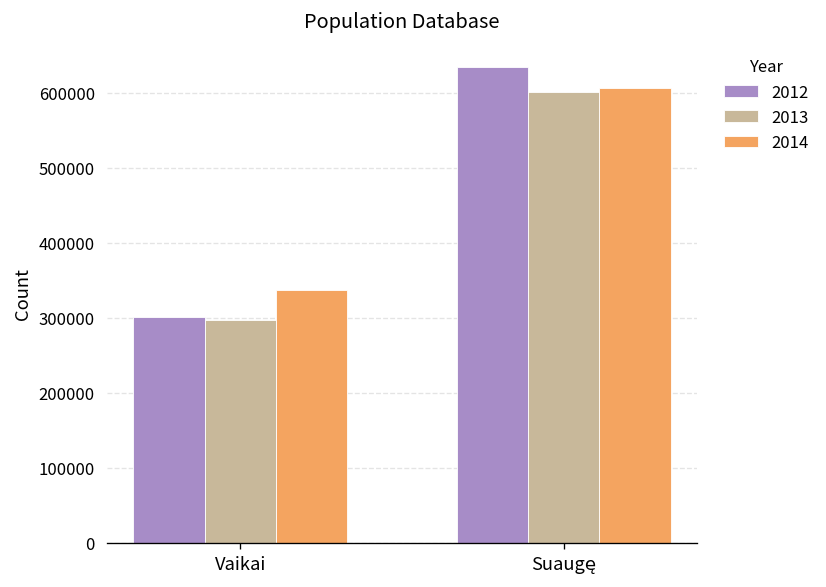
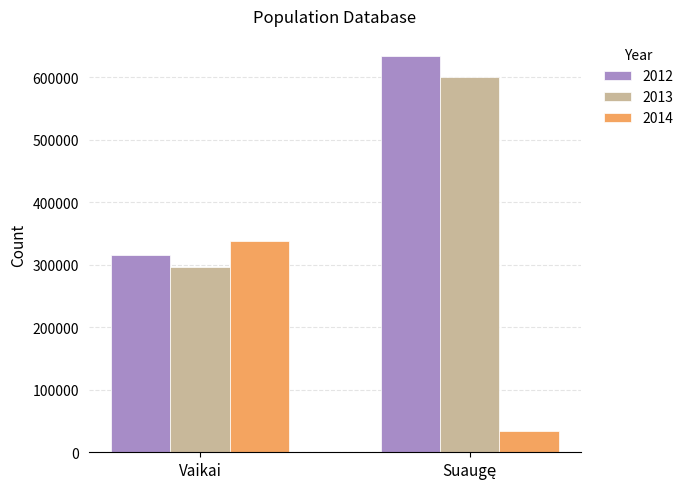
2012, Vaikai: 300000 -> 320000
2014, Suaugę: 610000 -> 30000
